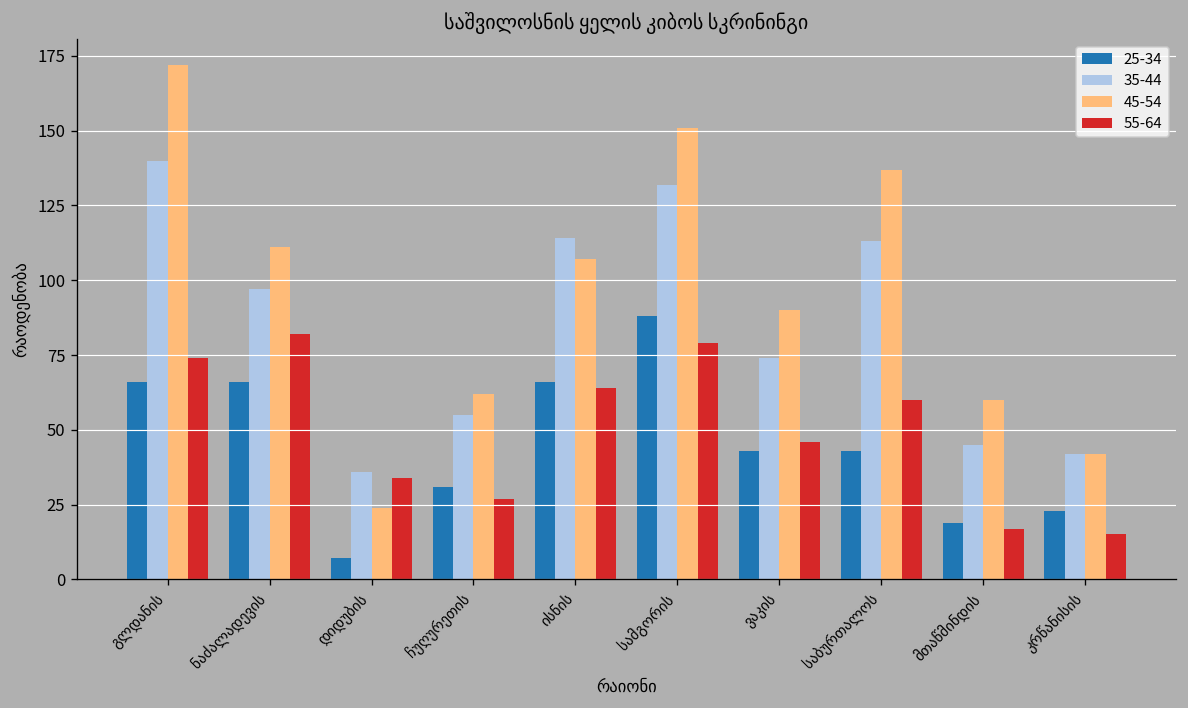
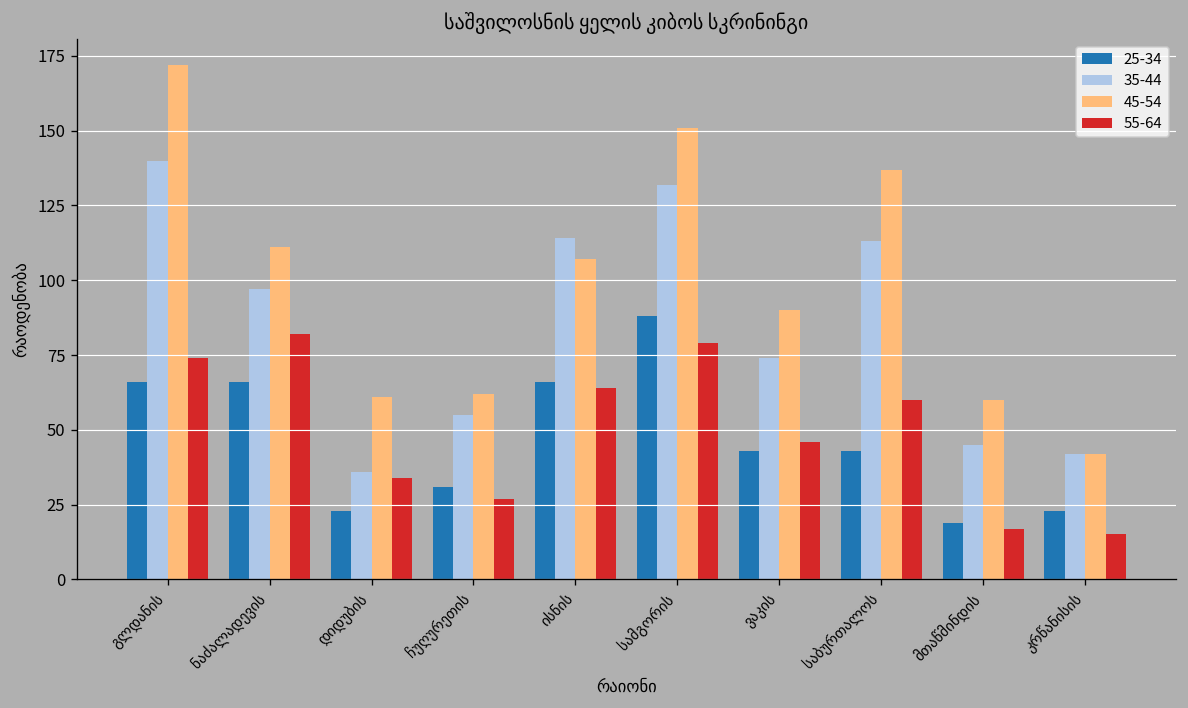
25-34, დიდუბის: 7 -> 23
45-54, დიდუბის: 24 -> 61
